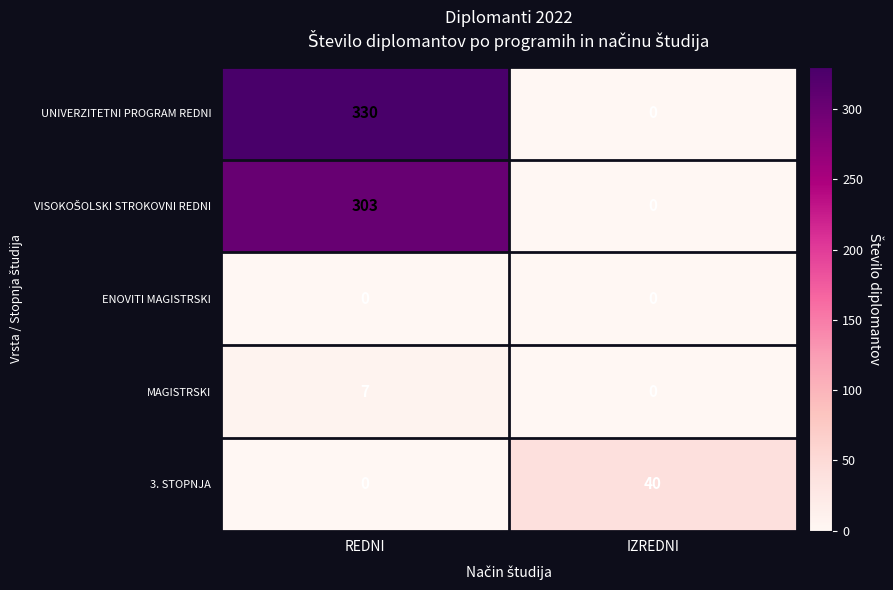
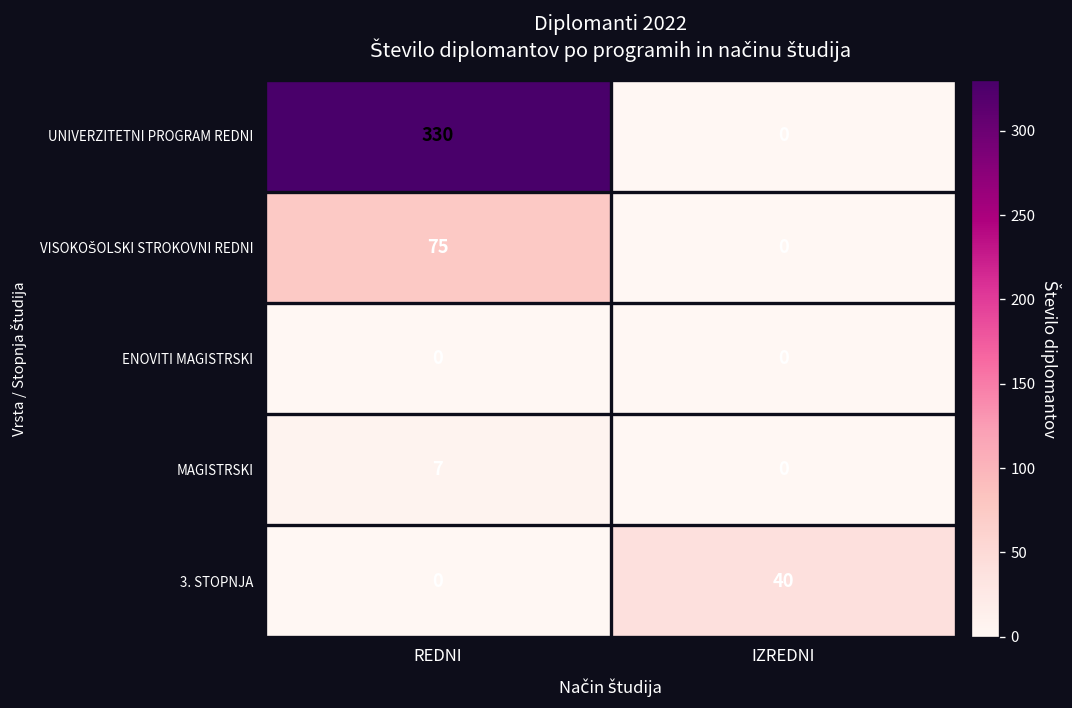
VISOKOŠOLSKI STROKOVNI REDNI, REDNI: 303 -> 75
